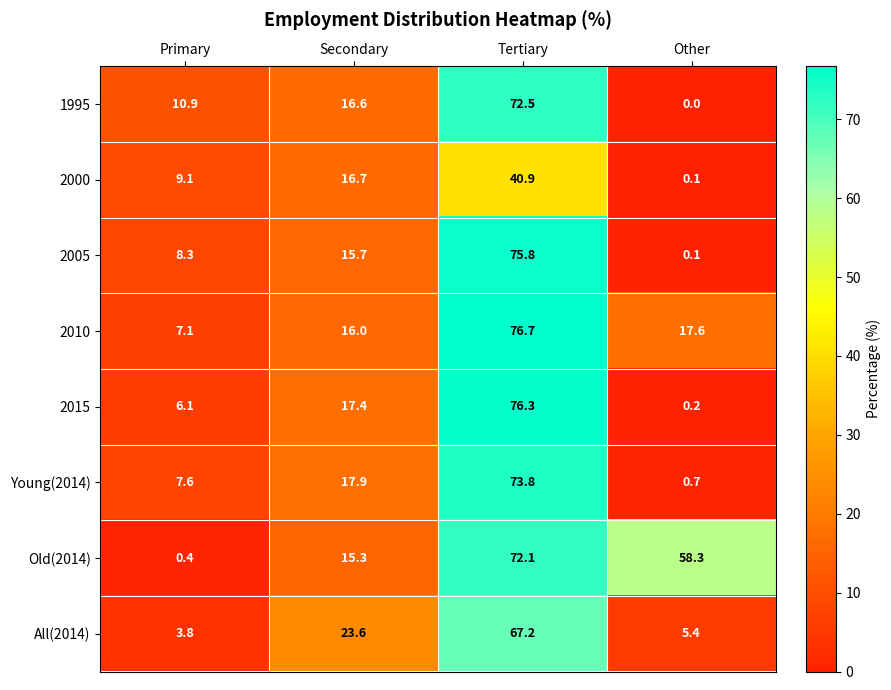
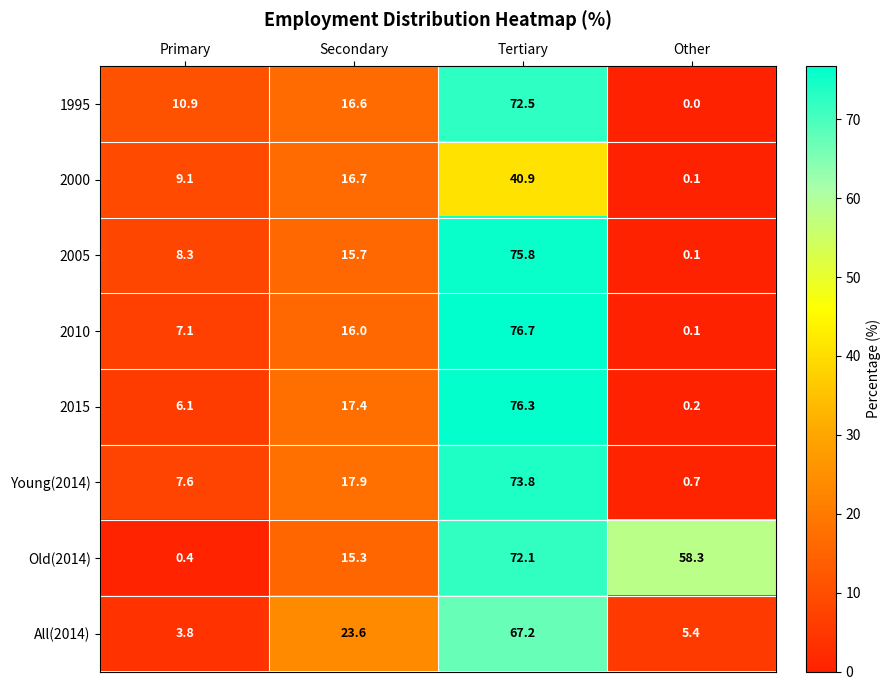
2010, Other: 17.6 -> 0.1
